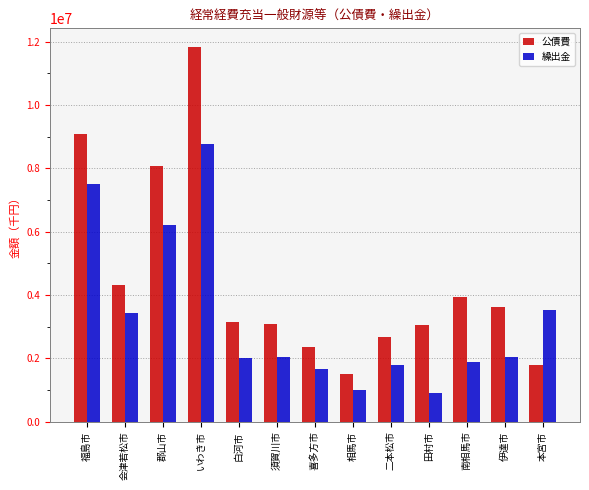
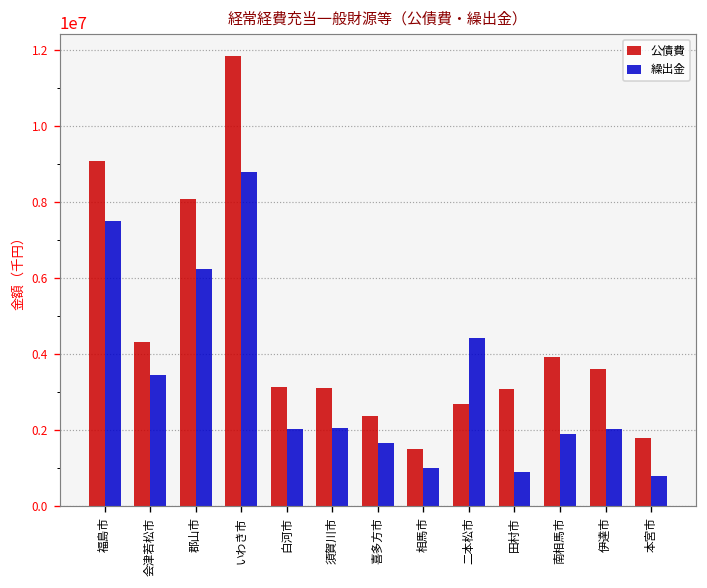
繰出金, 二本松市: 1800000 -> 4400000
繰出金, 本宮市: 3500000 -> 800000
